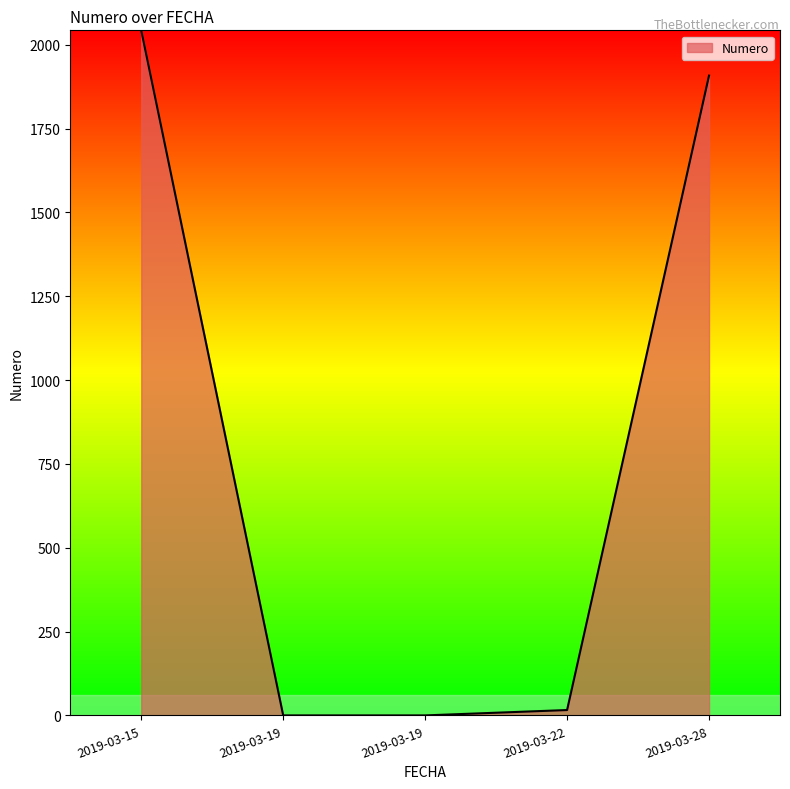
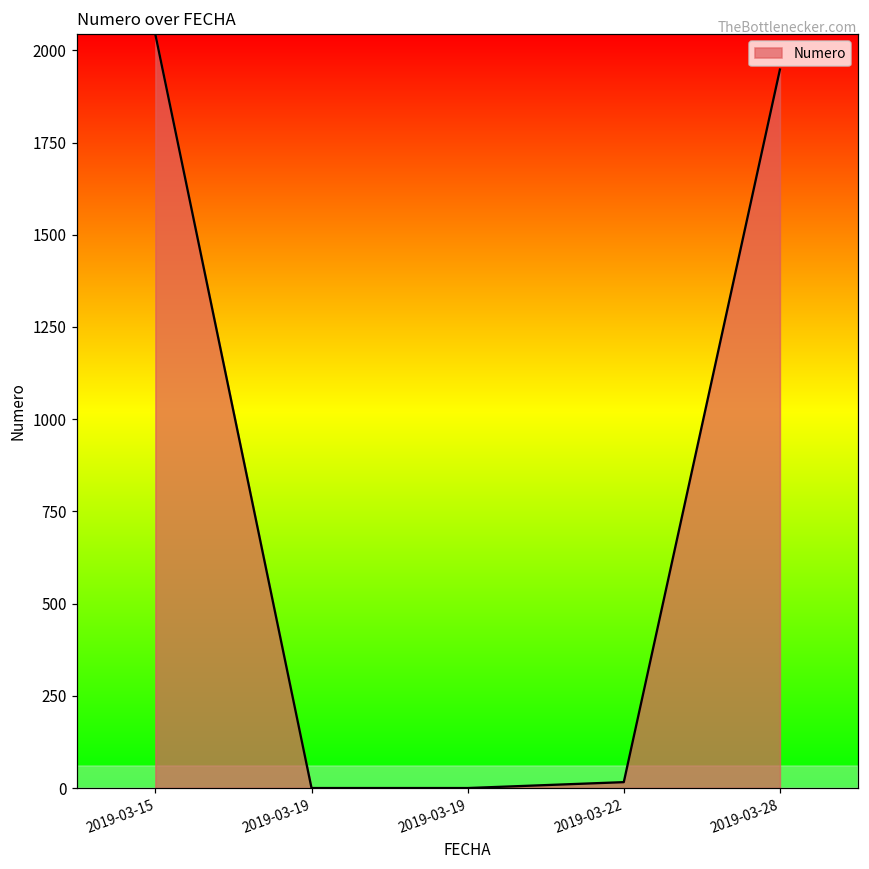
2019-03-28: 1910 -> 1950
